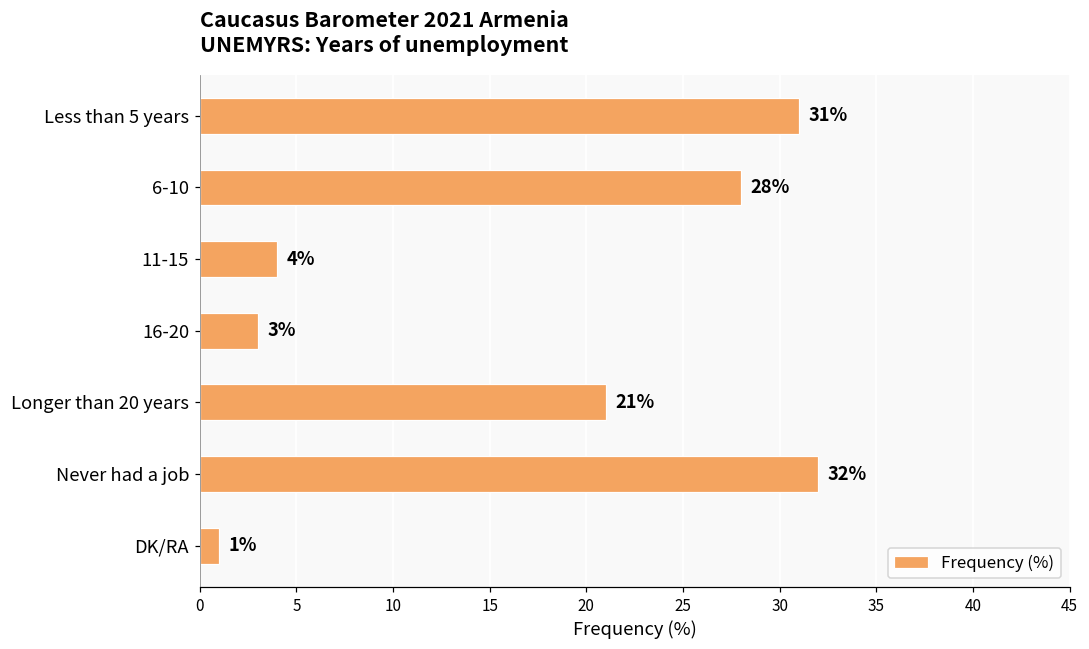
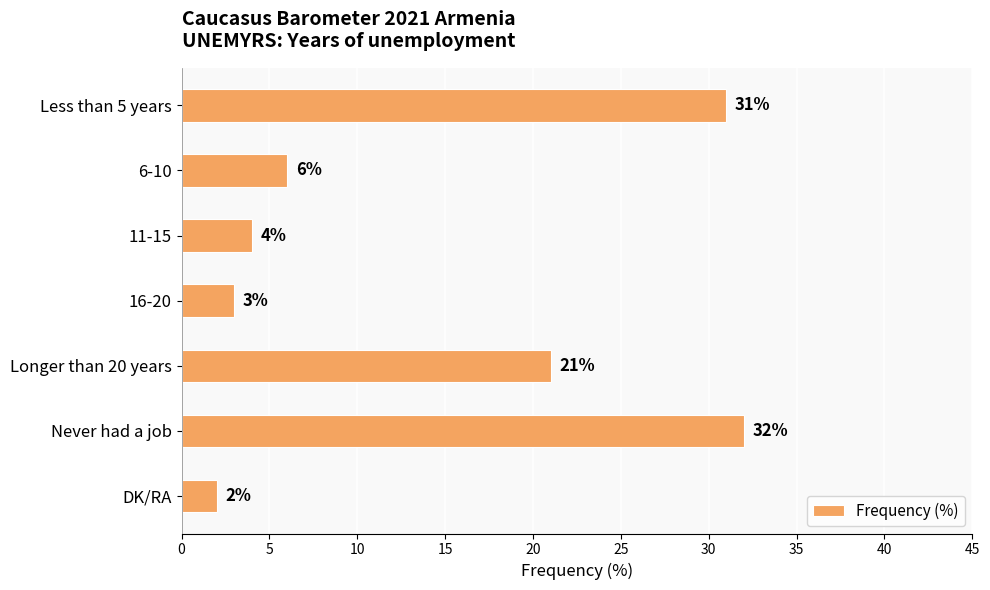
6-10: 28% -> 6%
DK/RA: 1% -> 2%
